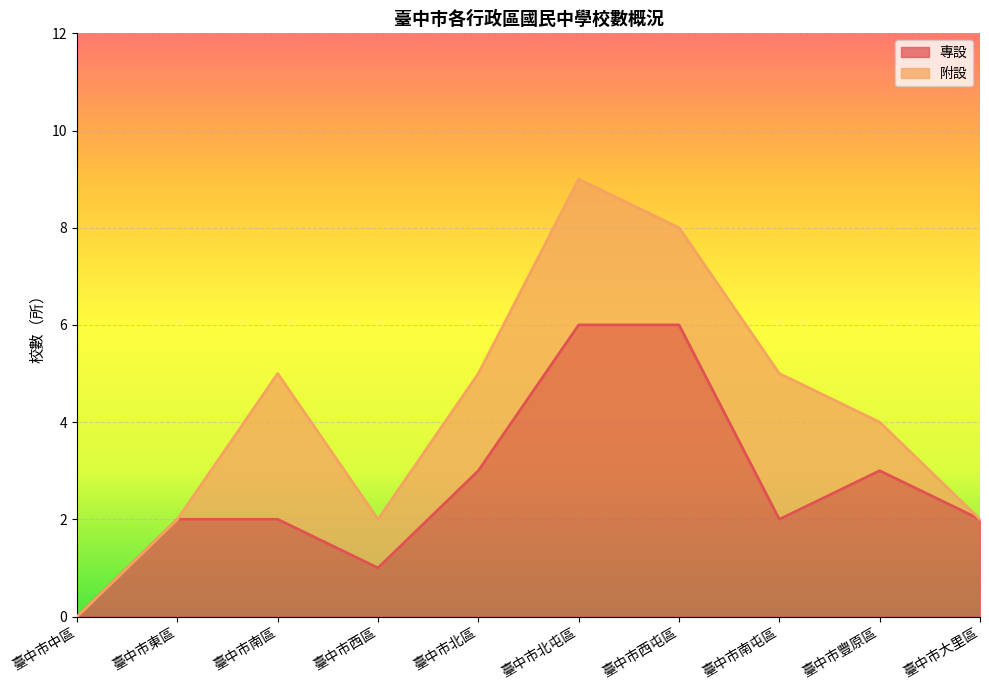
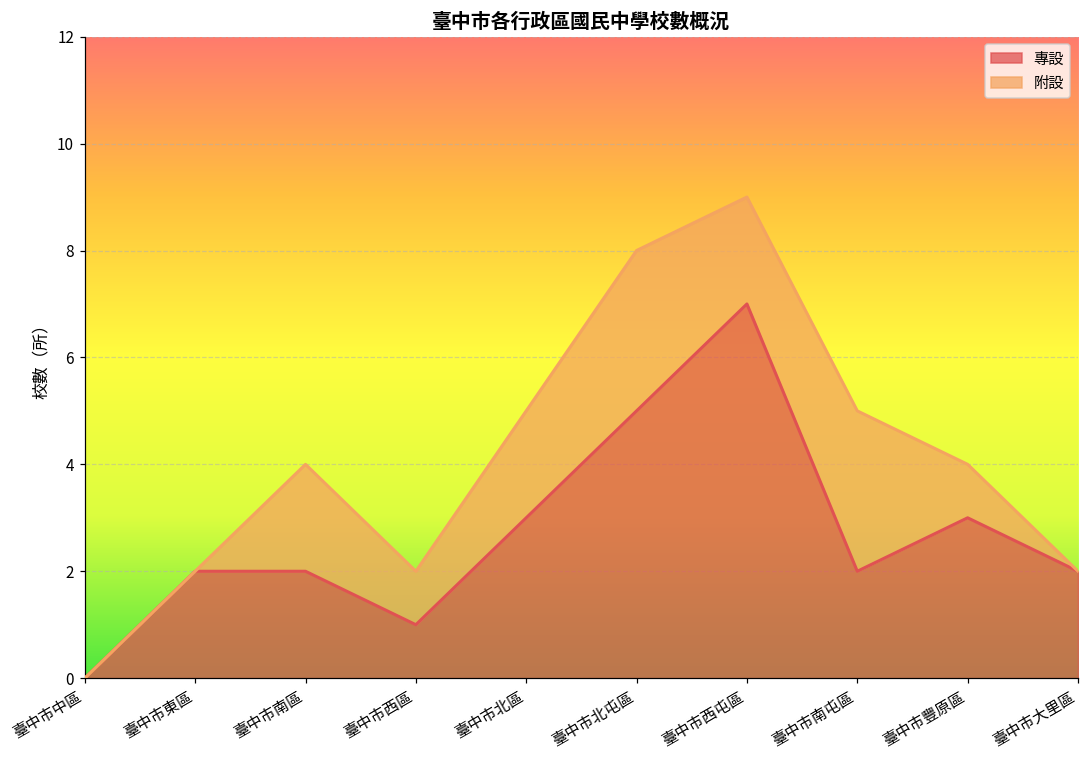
附設, 臺中市南區: 3 -> 2
專設, 臺中市北屯區: 6 -> 5
專設, 臺中市西屯區: 6 -> 7
